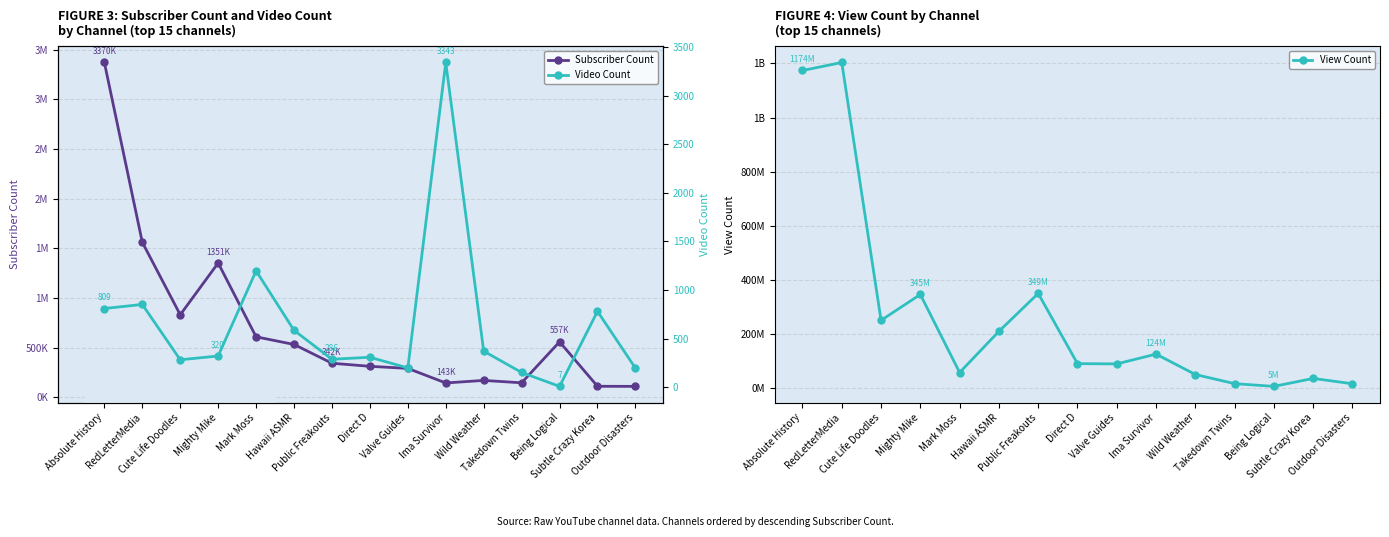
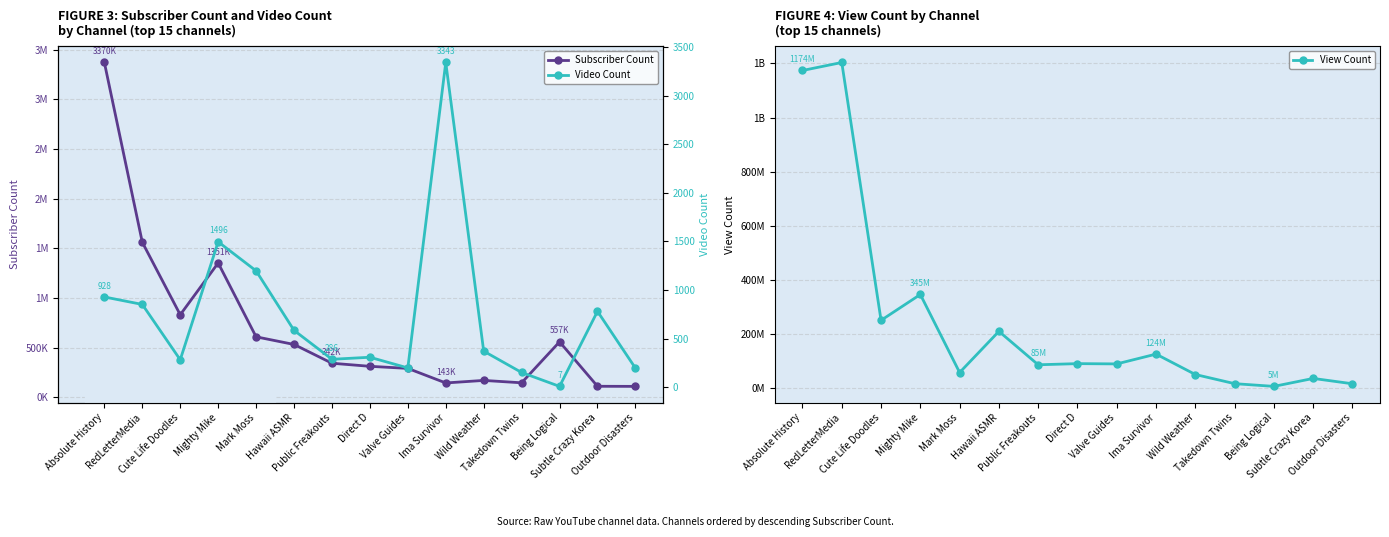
FIGURE 4: View Count by Channel (top 15 channels), Public Freakouts: 349M -> 85M
FIGURE 3: Subscriber Count and Video Count by Channel (top 15 channels), Video Count, Absolute History: 809 -> 928
FIGURE 3: Subscriber Count and Video Count by Channel (top 15 channels), Video Count, Mighty Mike: 320 -> 1496
